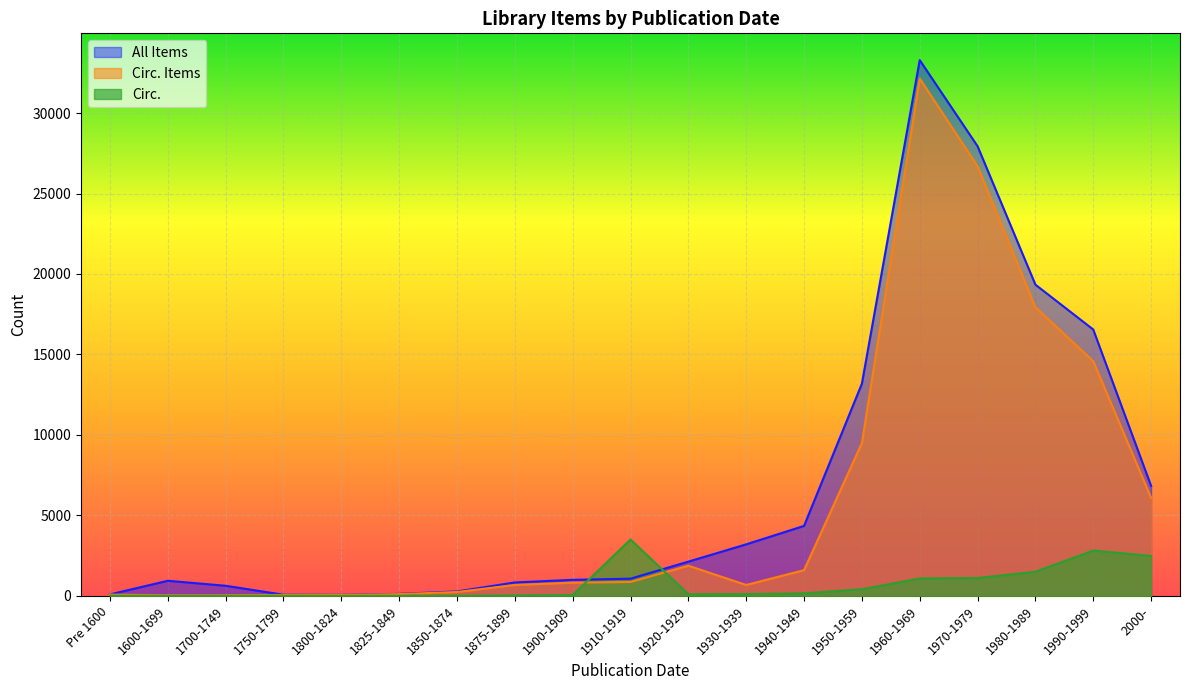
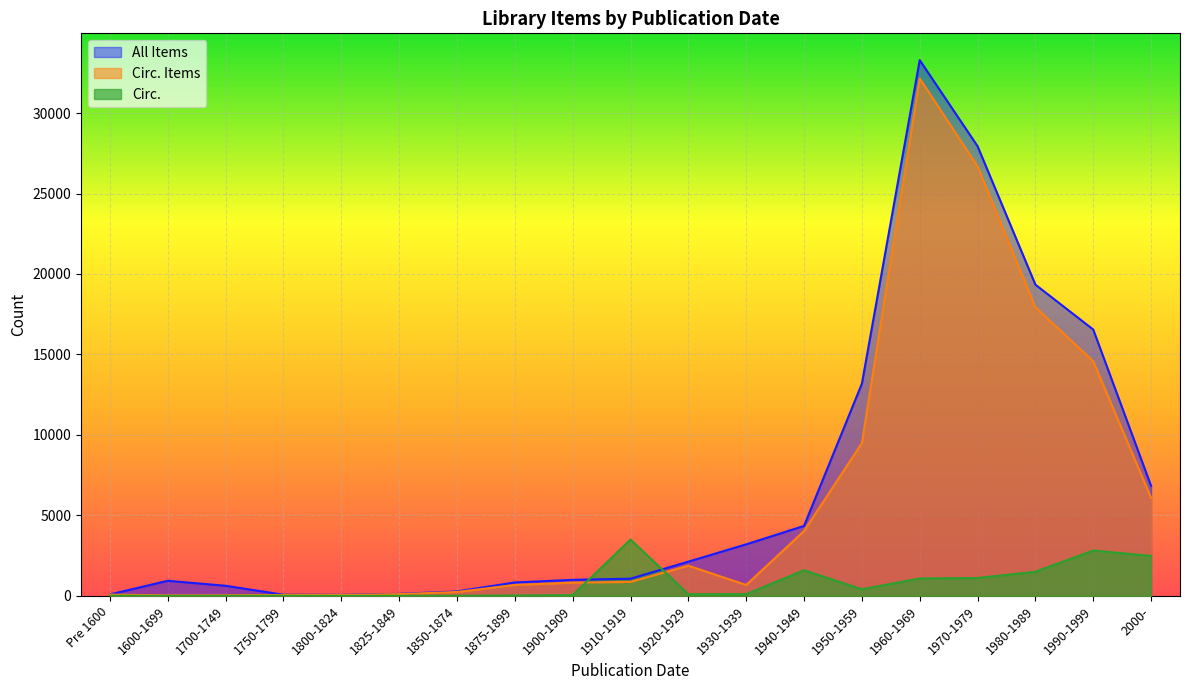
Circ. Items, 1940-1949: 1600 -> 4000
Circ., 1940-1949: 200 -> 1600
